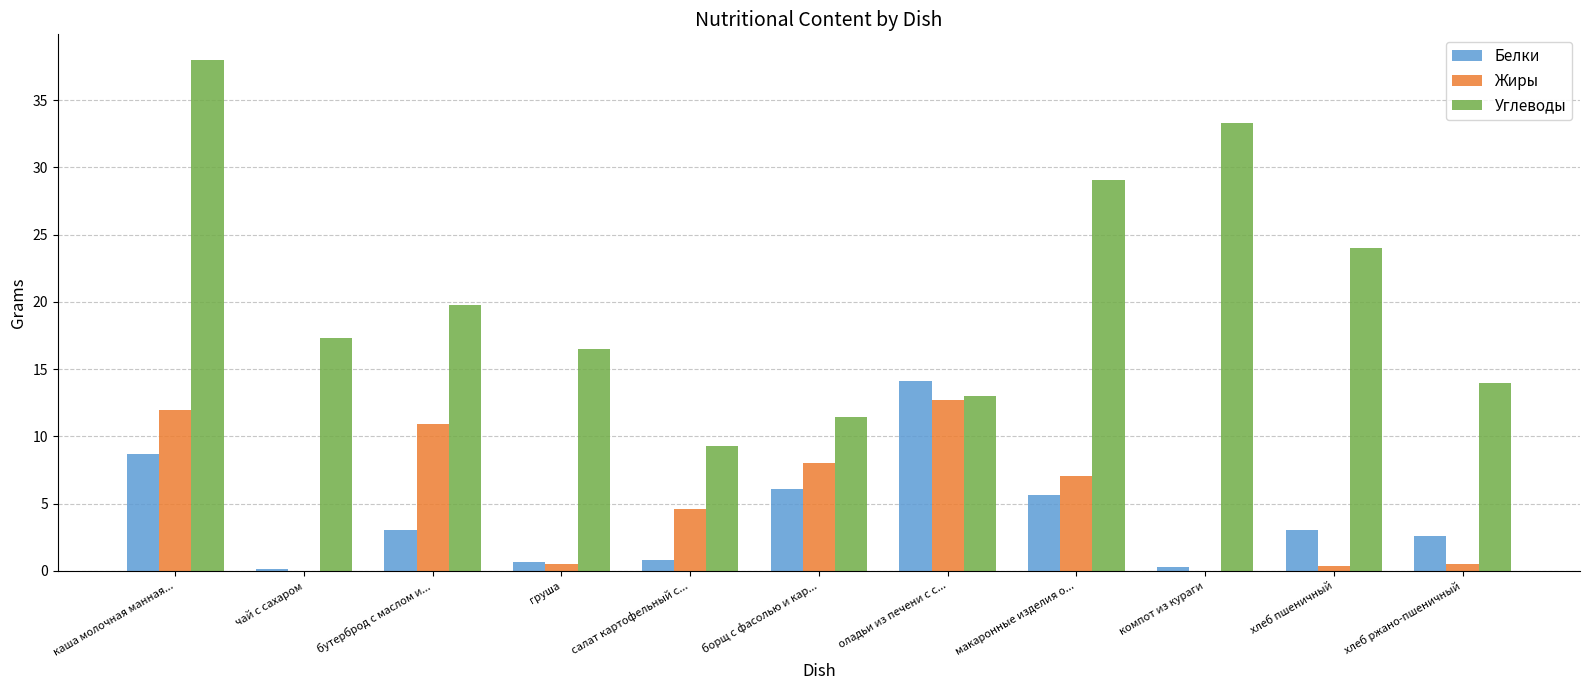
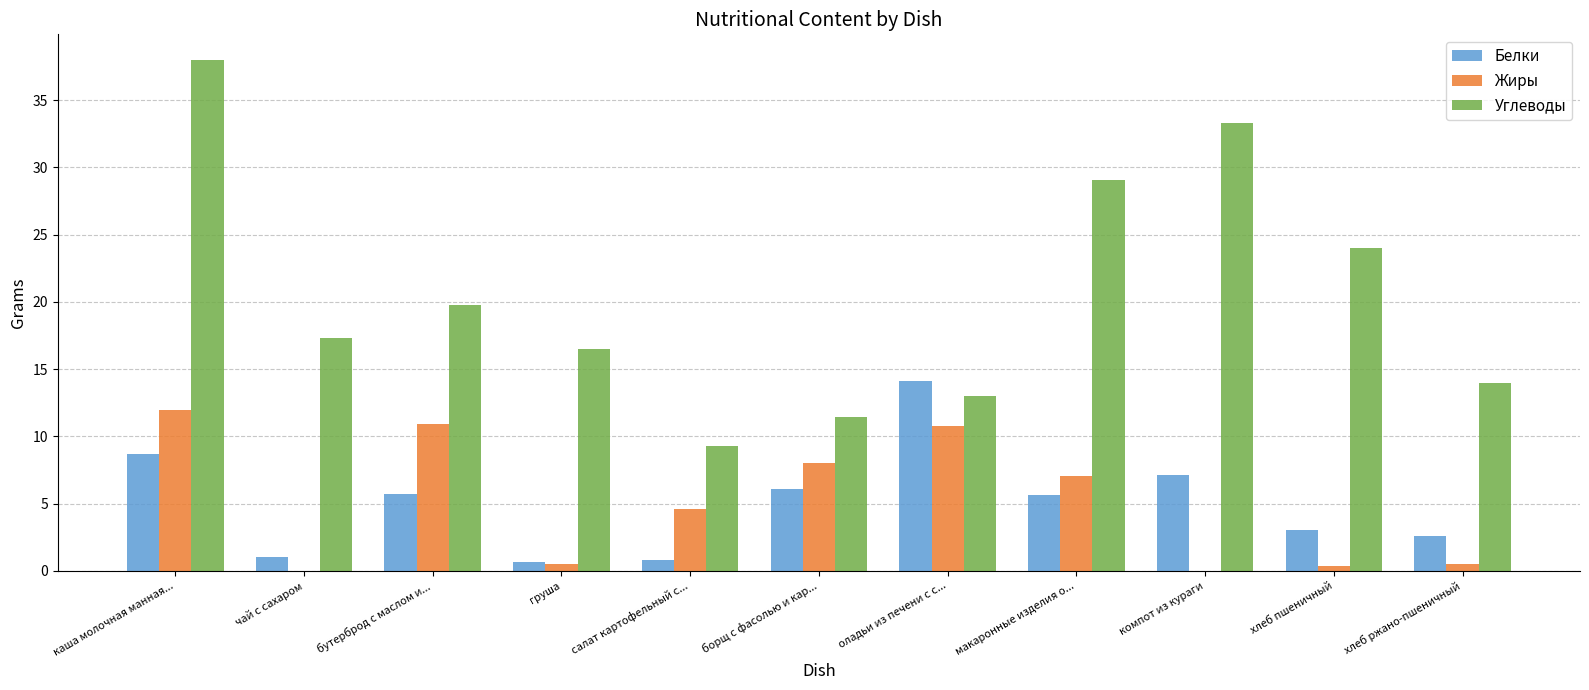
Белки, чай с сахаром: 0.1 -> 1.0
Белки, бутерброд с маслом и...: 3.0 -> 5.7
Жиры, оладьи из печени с с...: 12.7 -> 10.8
Белки, компот из кураги: 0.3 -> 7.1
